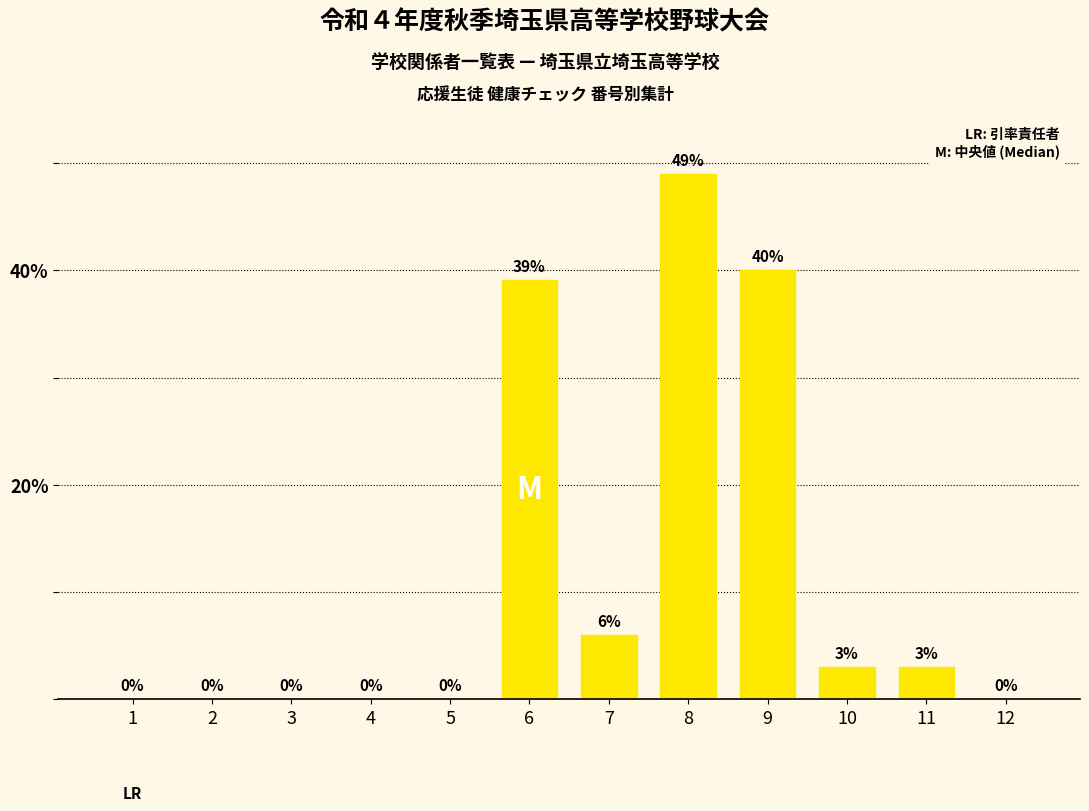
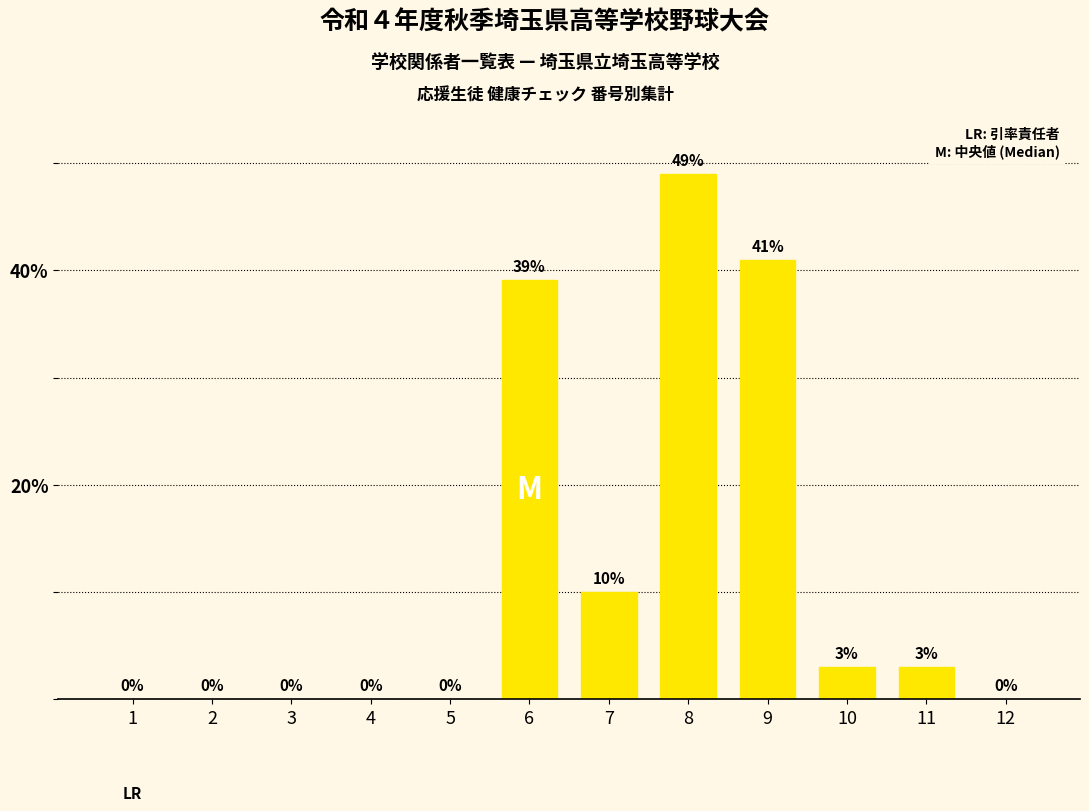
7: 6% -> 10%
9: 40% -> 41%
